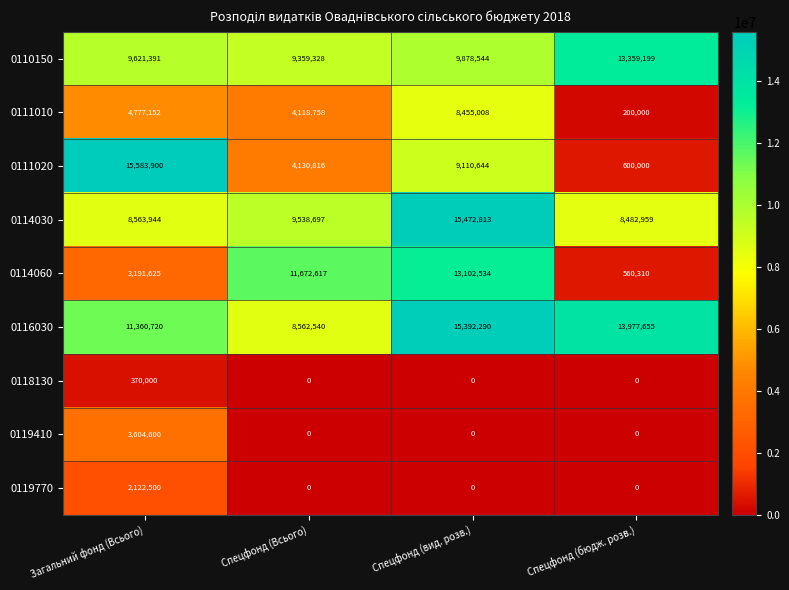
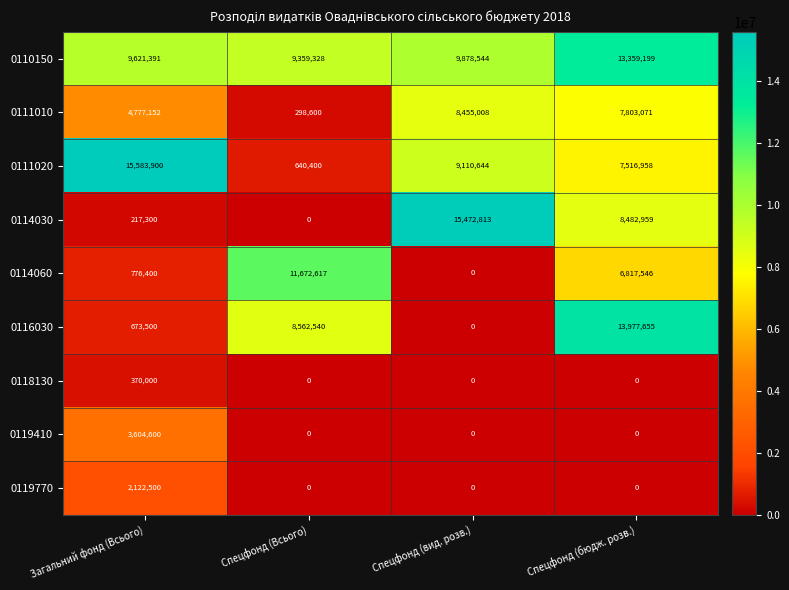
0111010, Спецфонд (Всього): 4,118,758 -> 298,600
0111010, Спецфонд (бюдж. розв.): 200,000 -> 7,803,071
0111020, Спецфонд (Всього): 4,130,816 -> 640,400
0111020, Спецфонд (бюдж. розв.): 600,000 -> 7,516,958
0114030, Загальний фонд (Всього): 8,563,944 -> 217,300
0114030, Спецфонд (Всього): 9,538,697 -> 0
0114060, Загальний фонд (Всього): 3,191,625 -> 776,400
0114060, Спецфонд (вид. розв.): 13,102,534 -> 0
0114060, Спецфонд (бюдж. розв.): 560,310 -> 6,817,546
0116030, Загальний фонд (Всього): 11,360,720 -> 673,500
0116030, Спецфонд (вид. розв.): 15,392,290 -> 0
